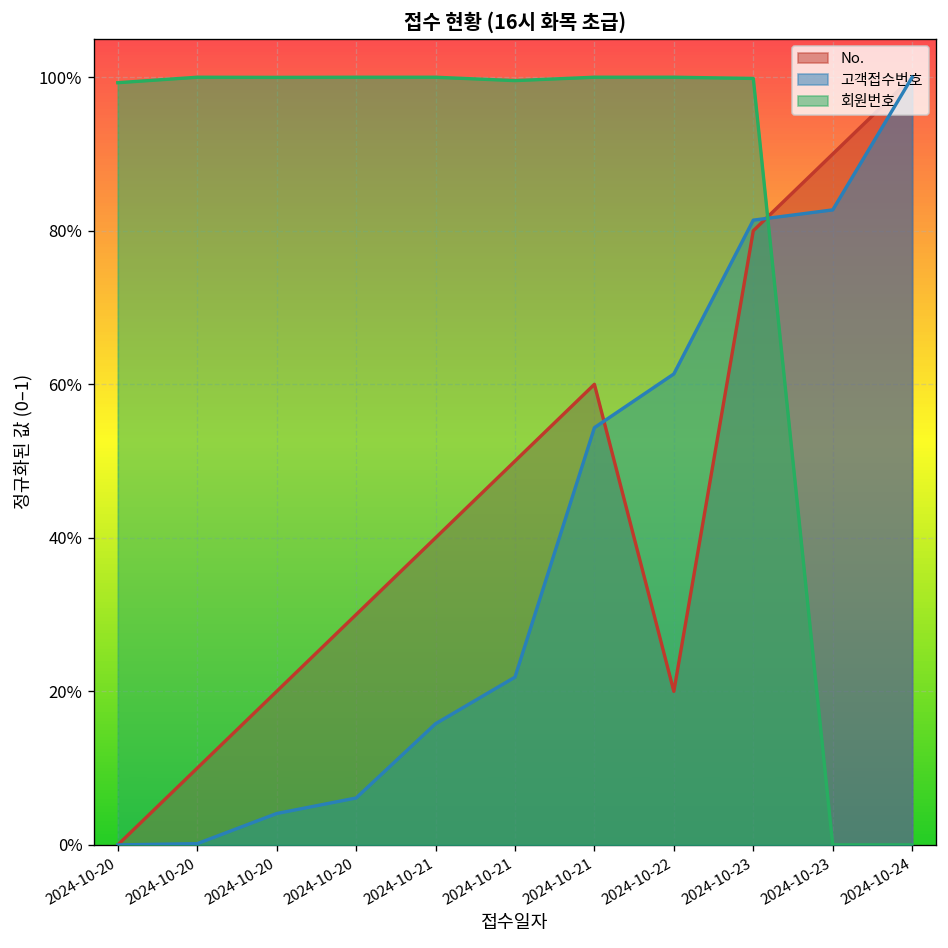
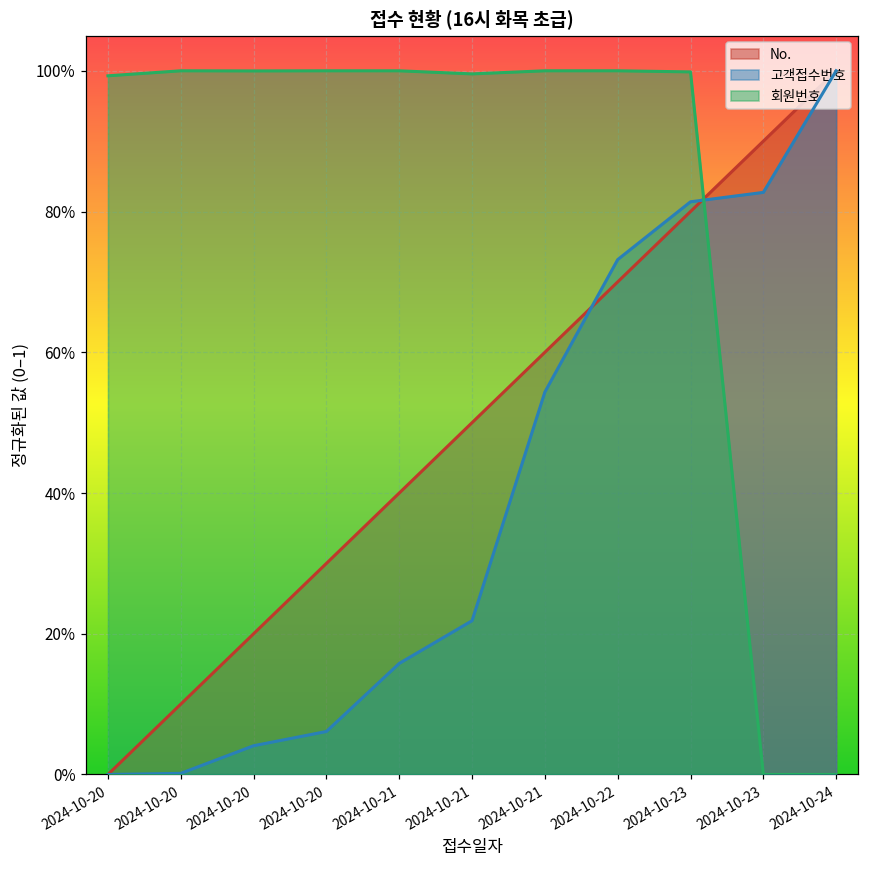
No., 2024-10-22: 20% -> 70%
고객접수번호, 2024-10-22: 61% -> 73%
